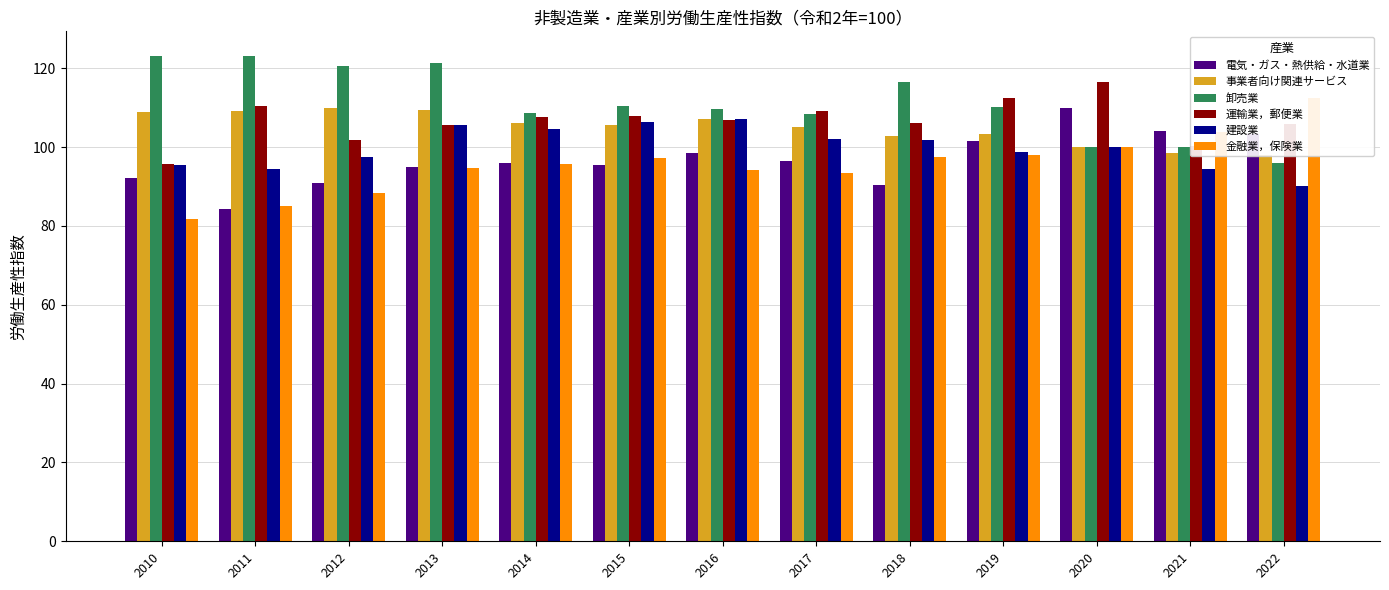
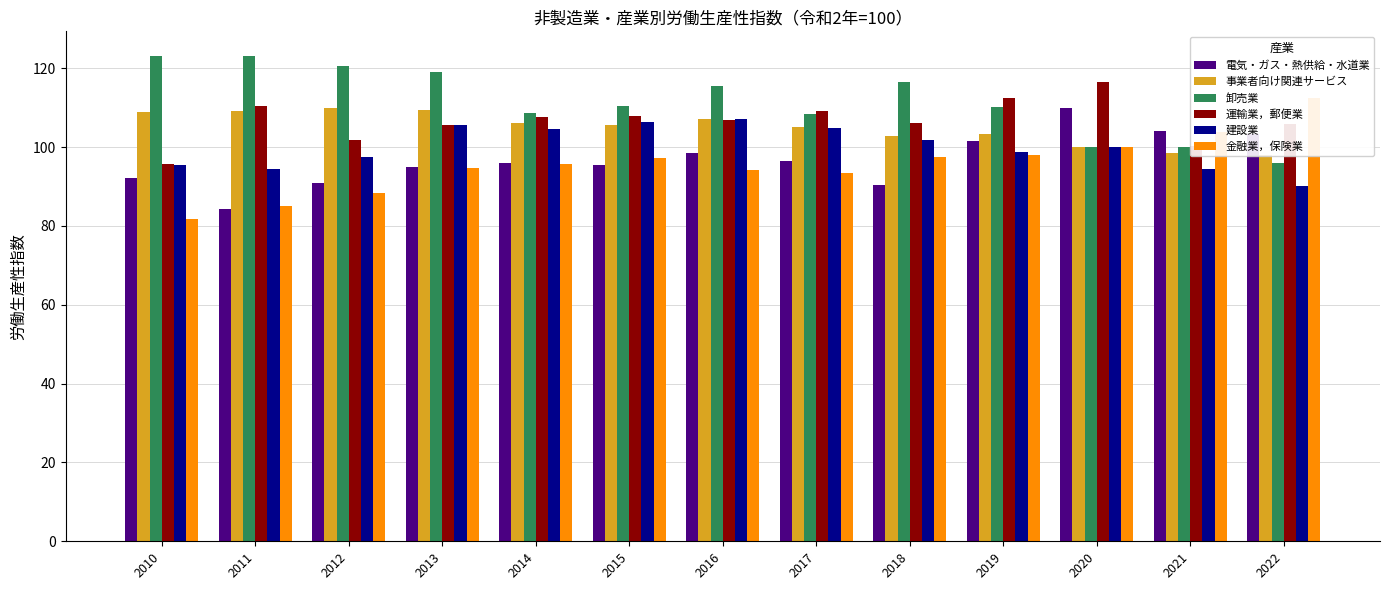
卸売業, 2013: 121 -> 119
卸売業, 2016: 110 -> 116
建設業, 2017: 102 -> 105
